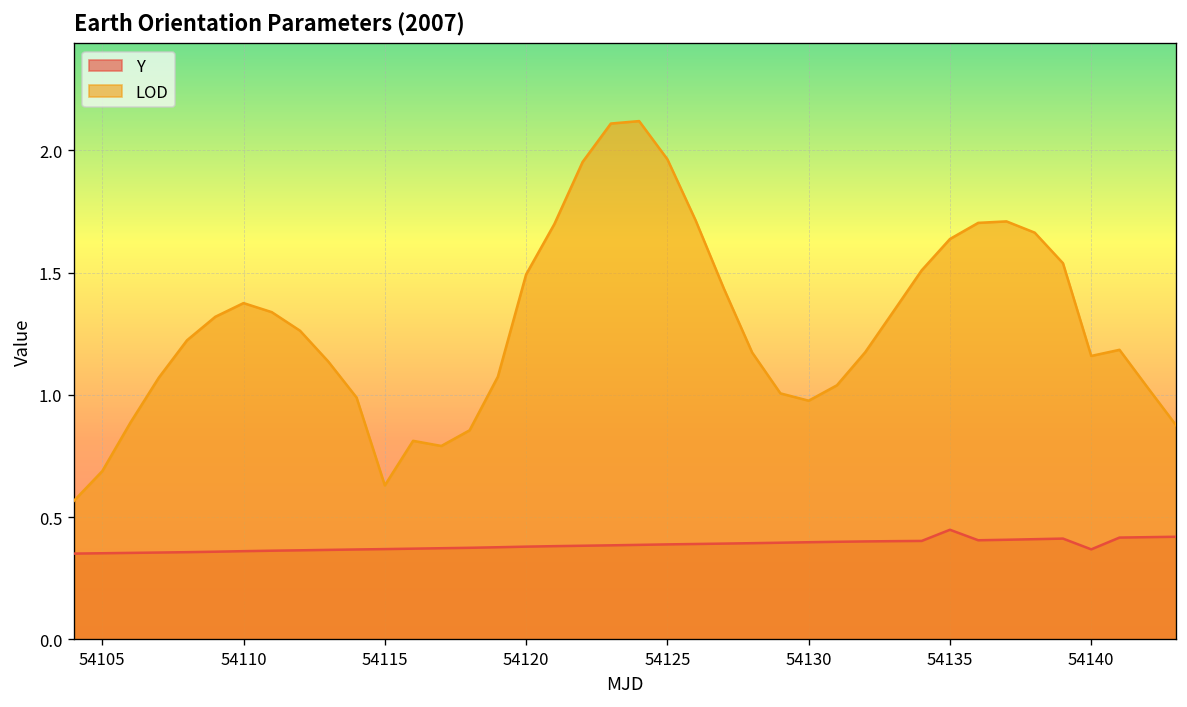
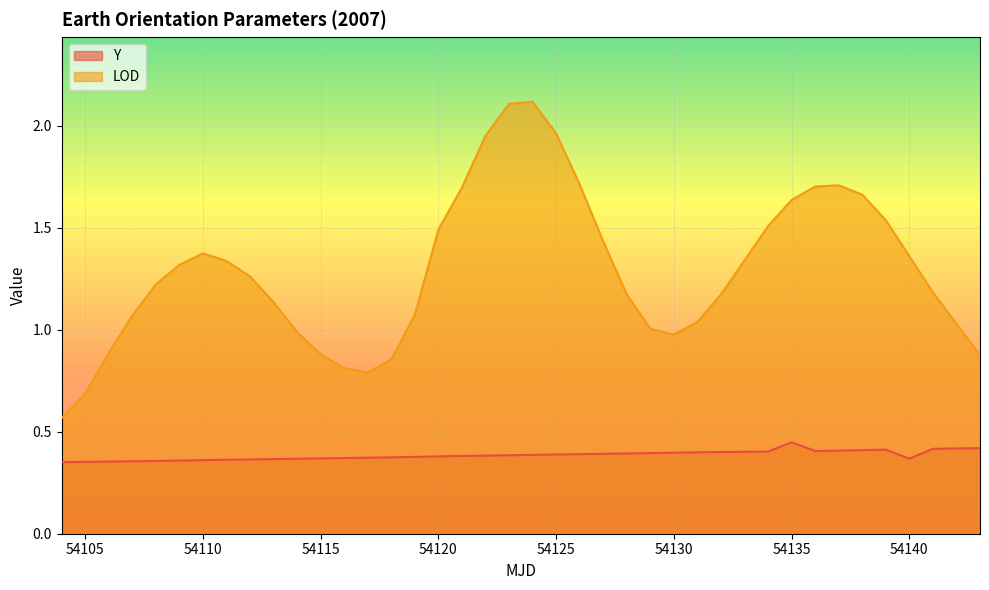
LOD, 54115: 0.63 -> 0.88
LOD, 54140: 1.16 -> 1.36
